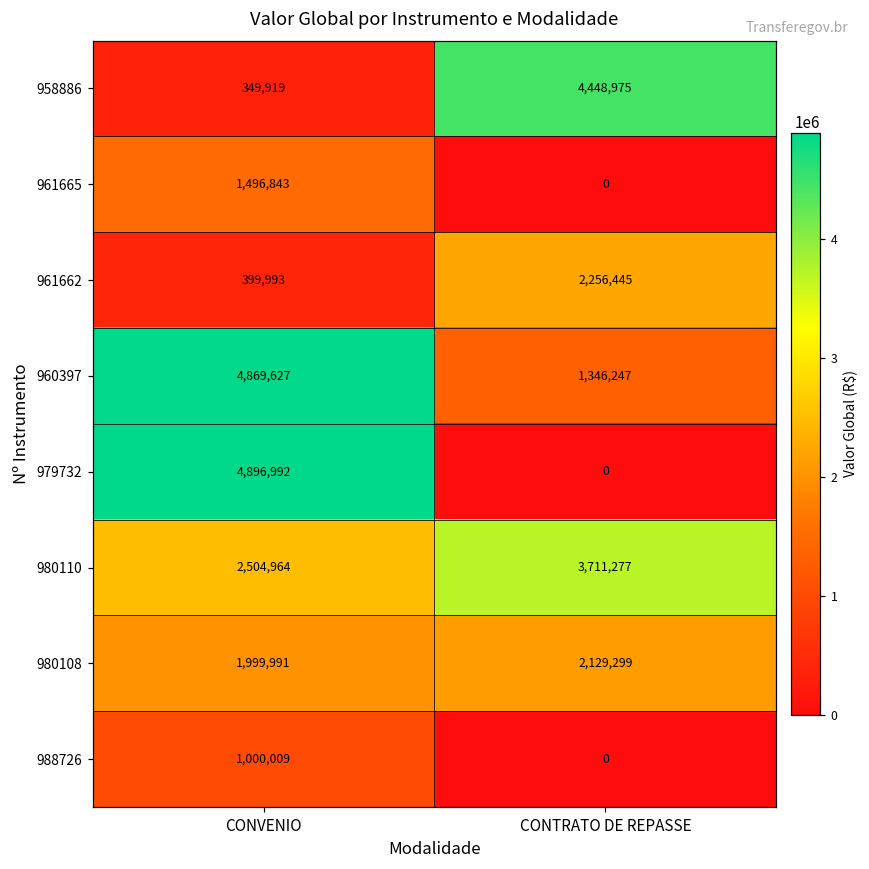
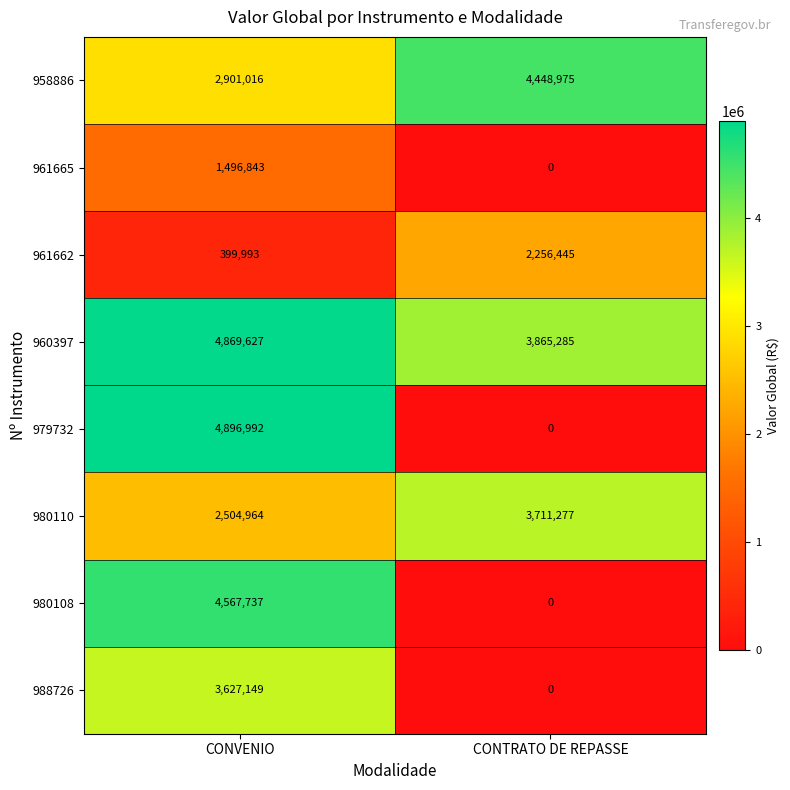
958886, CONVENIO: 349,919 -> 2,901,016
960397, CONTRATO DE REPASSE: 1,346,247 -> 3,865,285
980108, CONVENIO: 1,999,991 -> 4,567,737
980108, CONTRATO DE REPASSE: 2,129,299 -> 0
988726, CONVENIO: 1,000,009 -> 3,627,149
